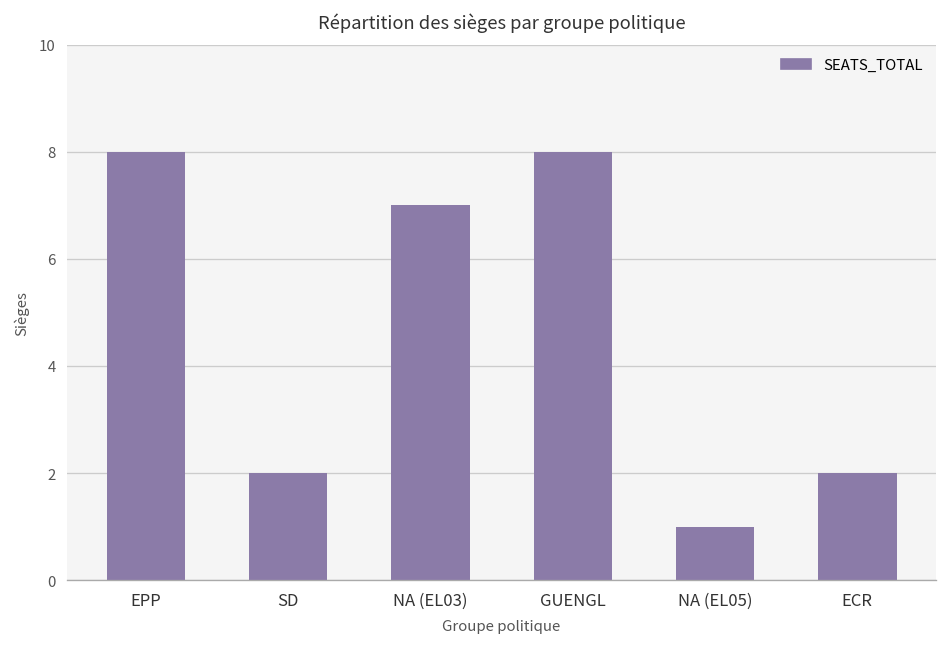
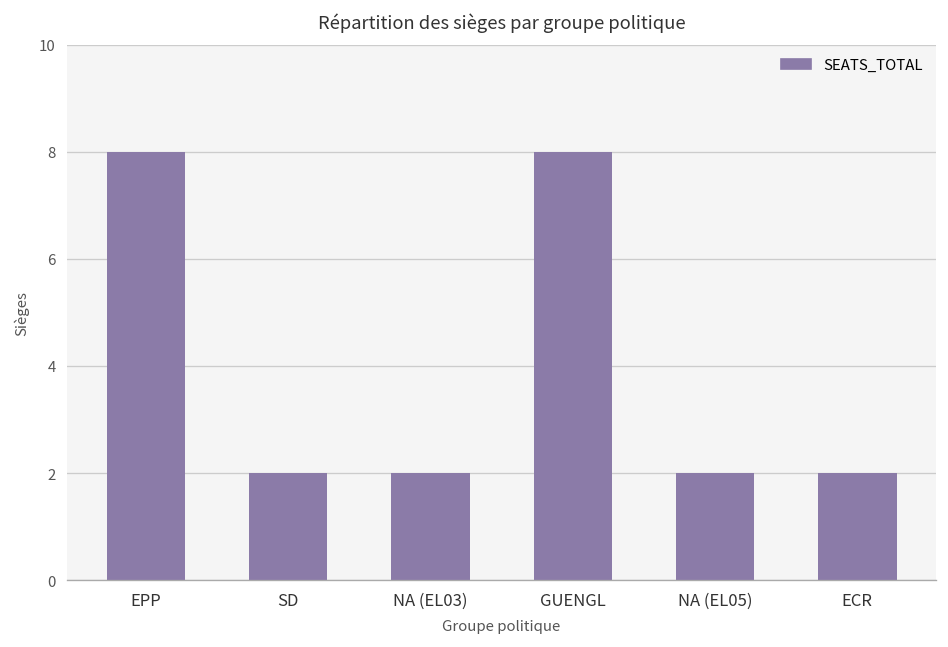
NA (EL03): 7 -> 2
NA (EL05): 1 -> 2
